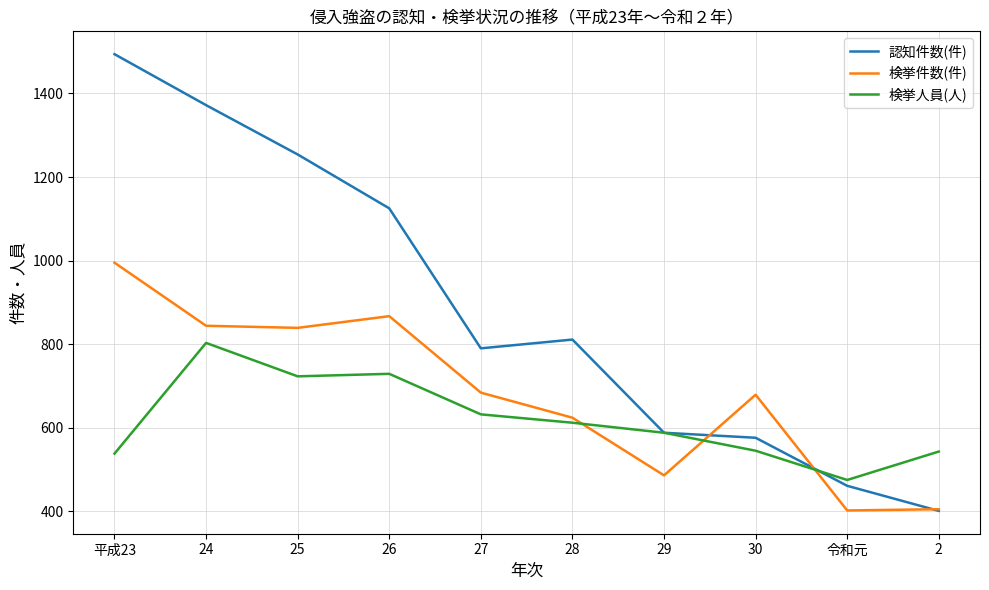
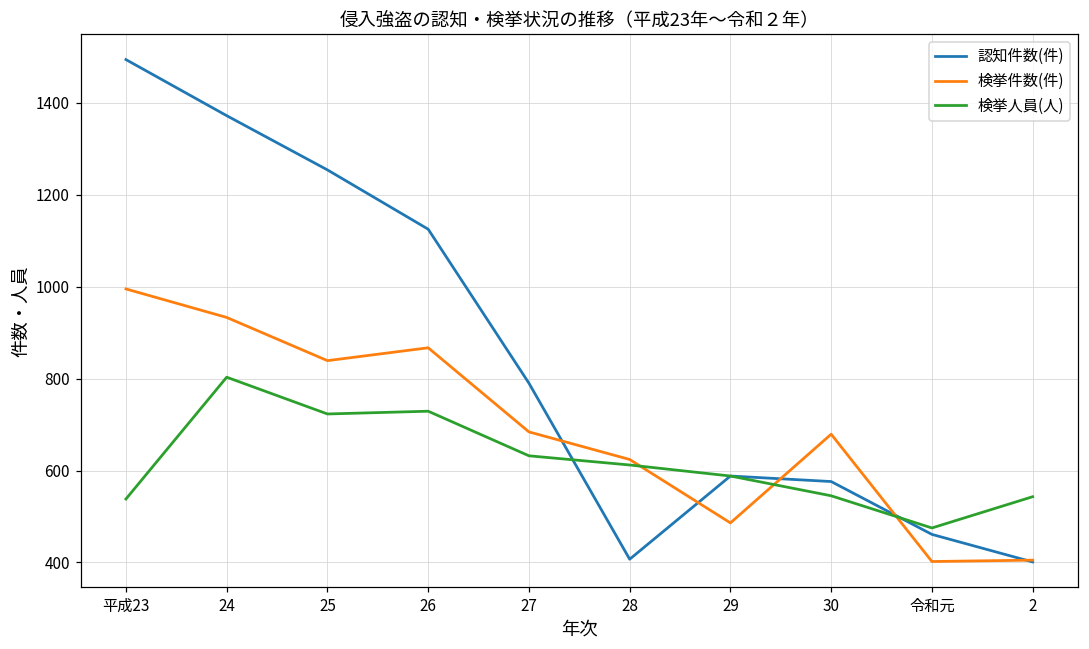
検挙件数(件), 24: 840 -> 930
認知件数(件), 28: 810 -> 410
